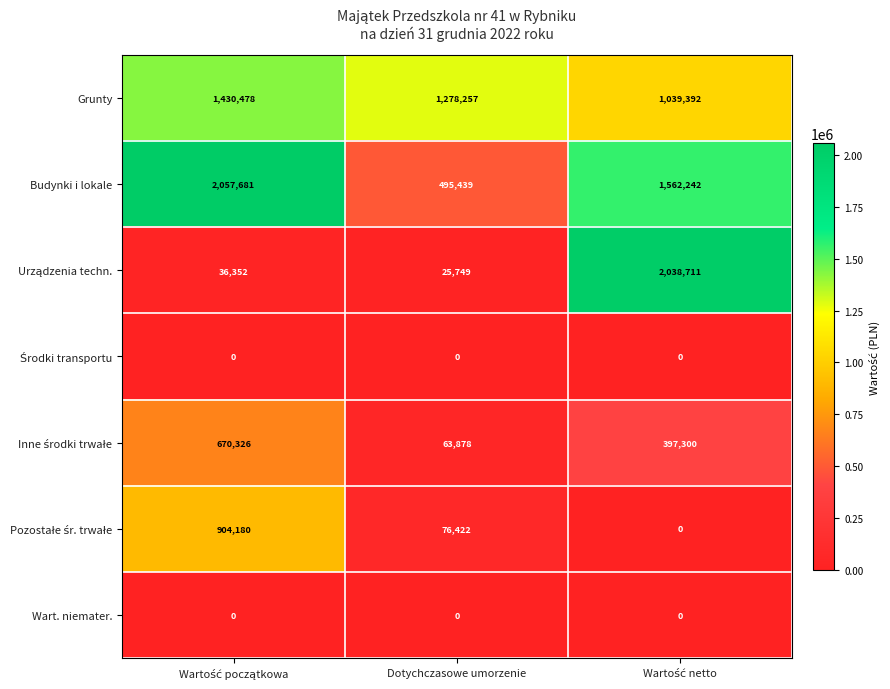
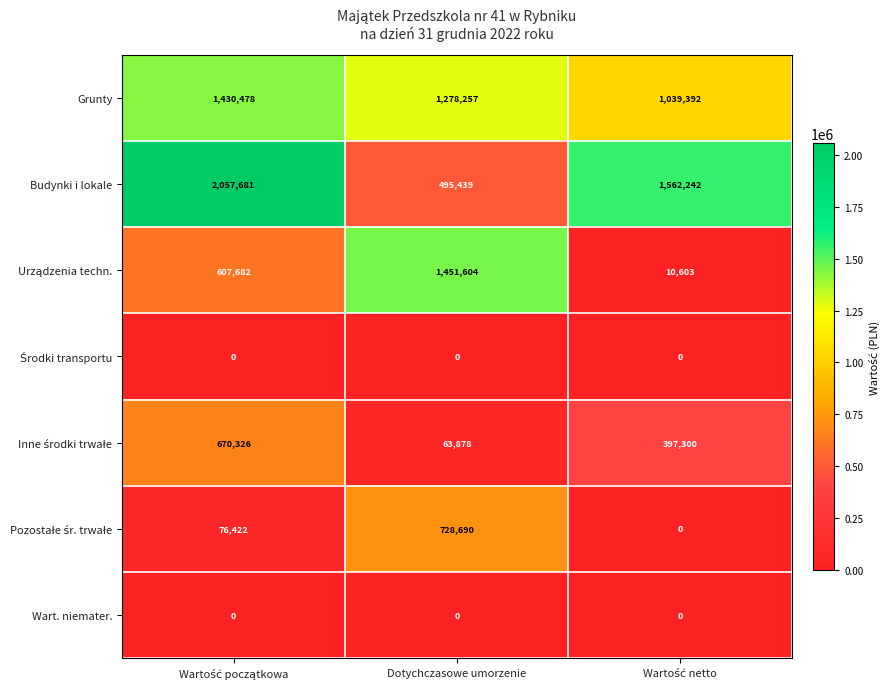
Urządzenia techn., Wartość początkowa: 36,352 -> 607,682
Urządzenia techn., Dotychczasowe umorzenie: 25,749 -> 1,451,604
Urządzenia techn., Wartość netto: 2,038,711 -> 10,603
Pozostałe śr. trwałe, Wartość początkowa: 904,180 -> 76,422
Pozostałe śr. trwałe, Dotychczasowe umorzenie: 76,422 -> 728,690
